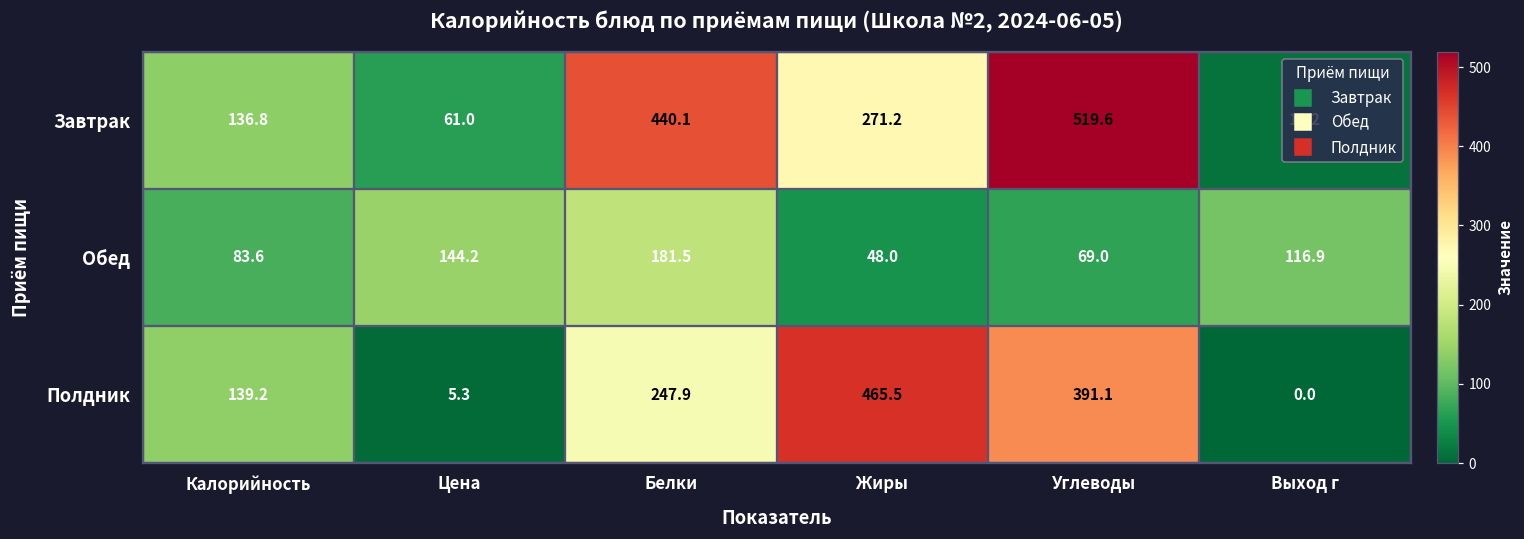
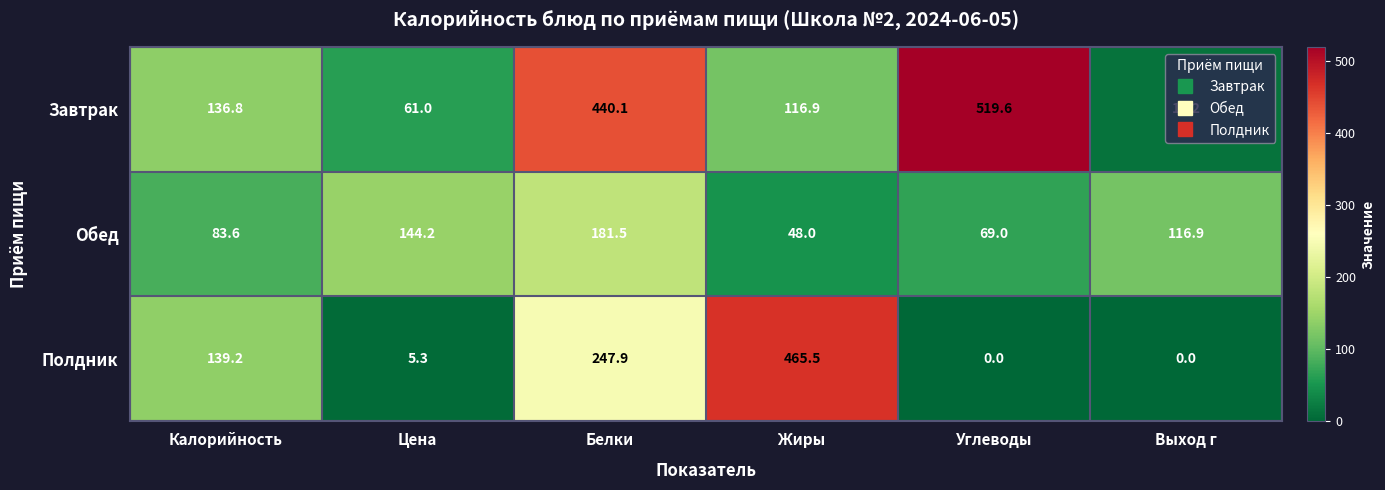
Завтрак, Жиры: 271.2 -> 116.9
Полдник, Углеводы: 391.1 -> 0.0
